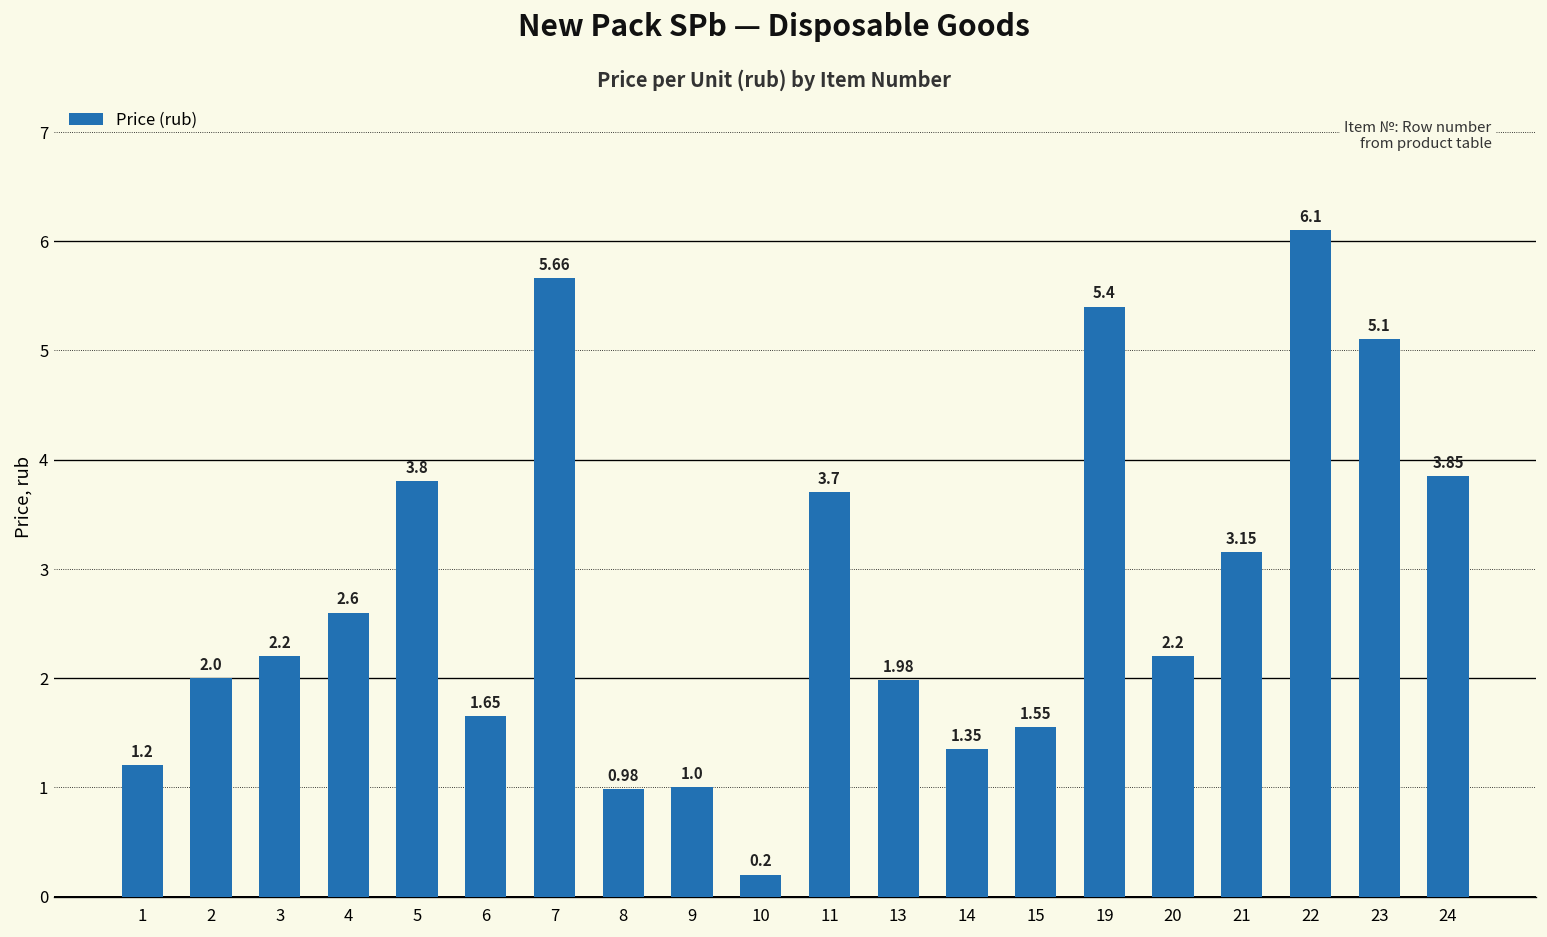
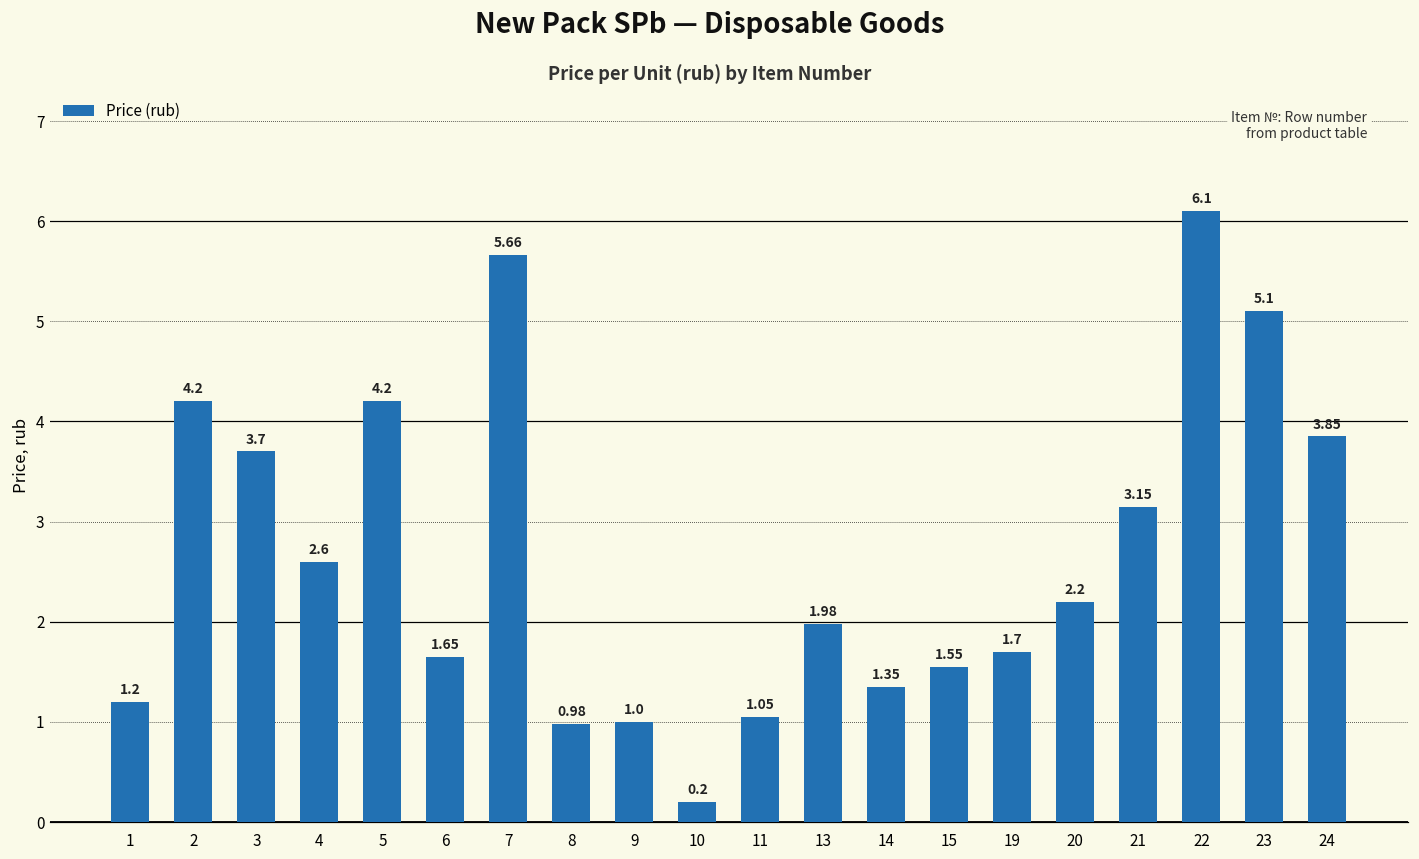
2: 2.0 -> 4.2
3: 2.2 -> 3.7
5: 3.8 -> 4.2
11: 3.7 -> 1.05
19: 5.4 -> 1.7
